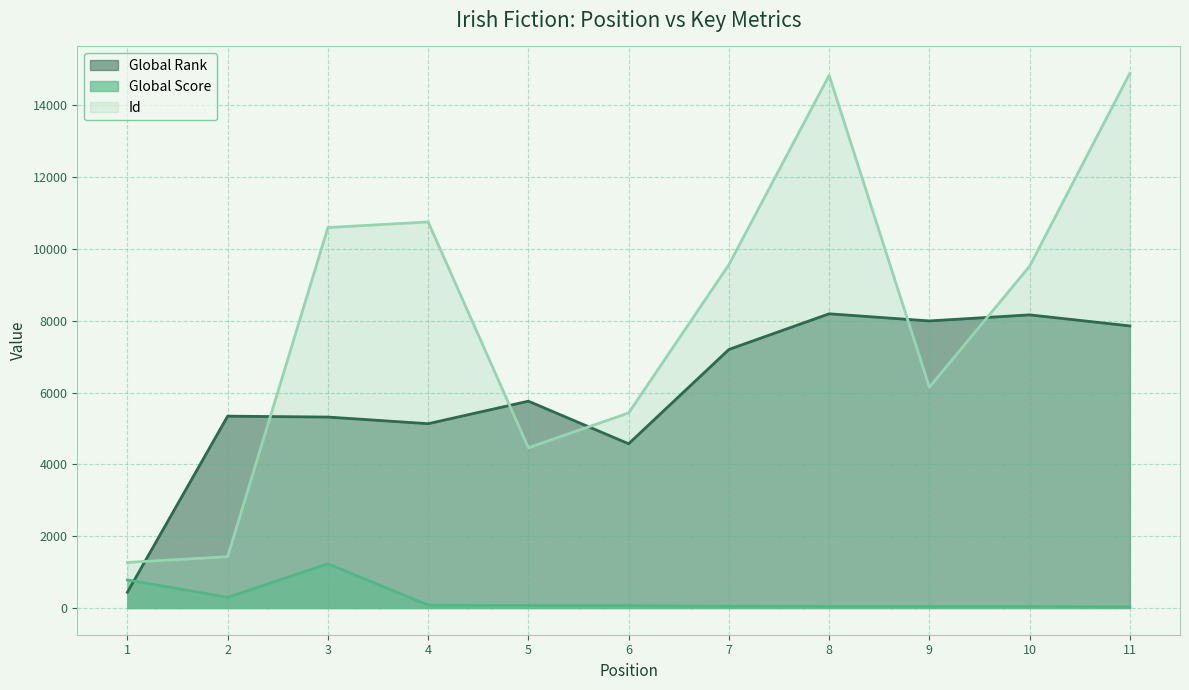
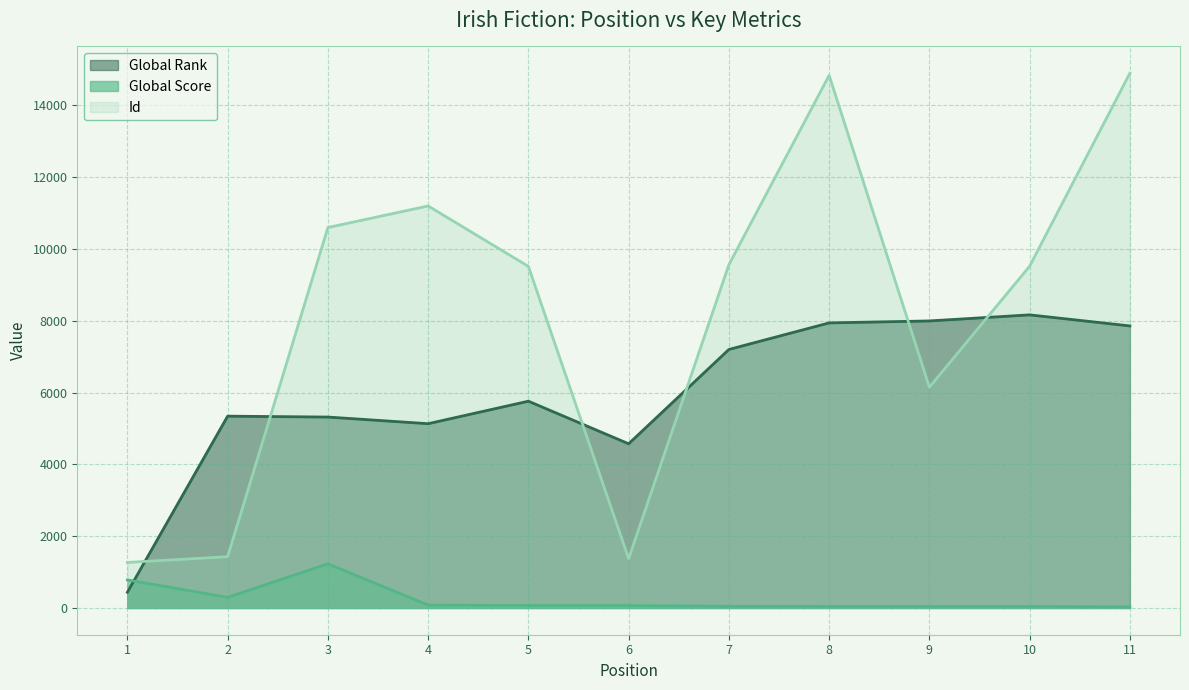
Id, 4: 10800 -> 11200
Id, 5: 4500 -> 9500
Id, 6: 5400 -> 1400
Global Rank, 8: 8200 -> 7900
